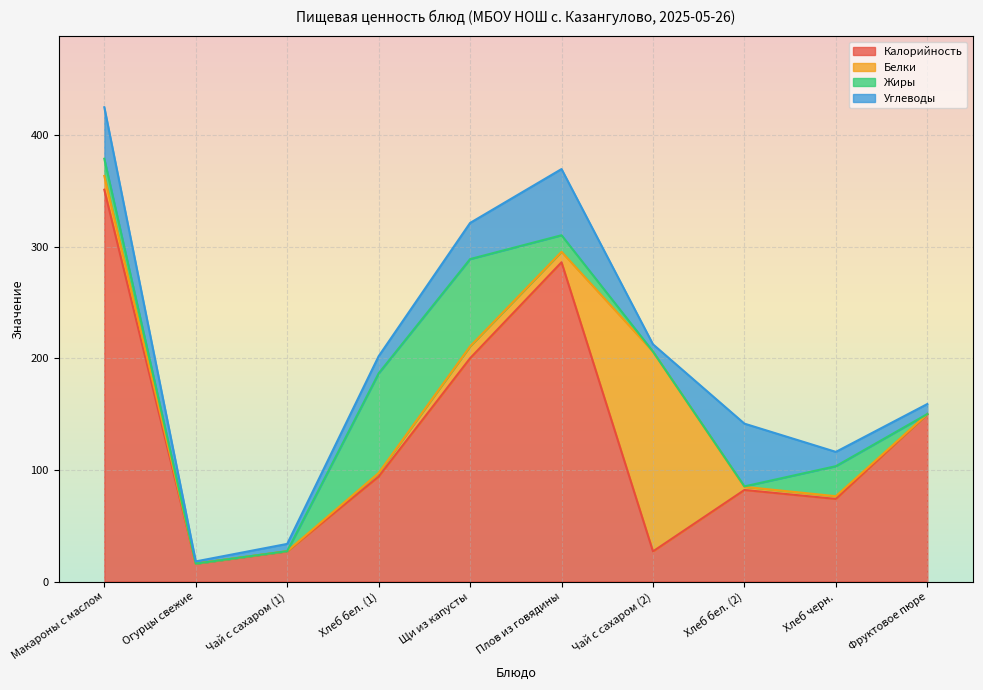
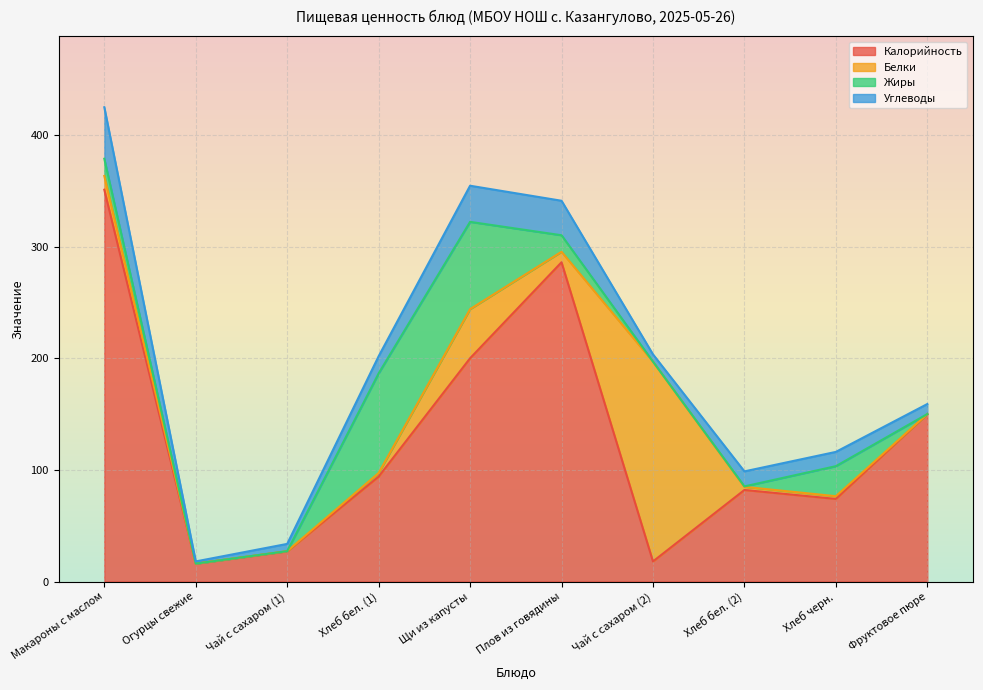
Белки, Щи из капусты: 11 -> 44
Углеводы, Плов из говядины: 59 -> 31
Калорийность, Чай с сахаром (2): 27 -> 18
Углеводы, Хлеб бел. (2): 56 -> 13
